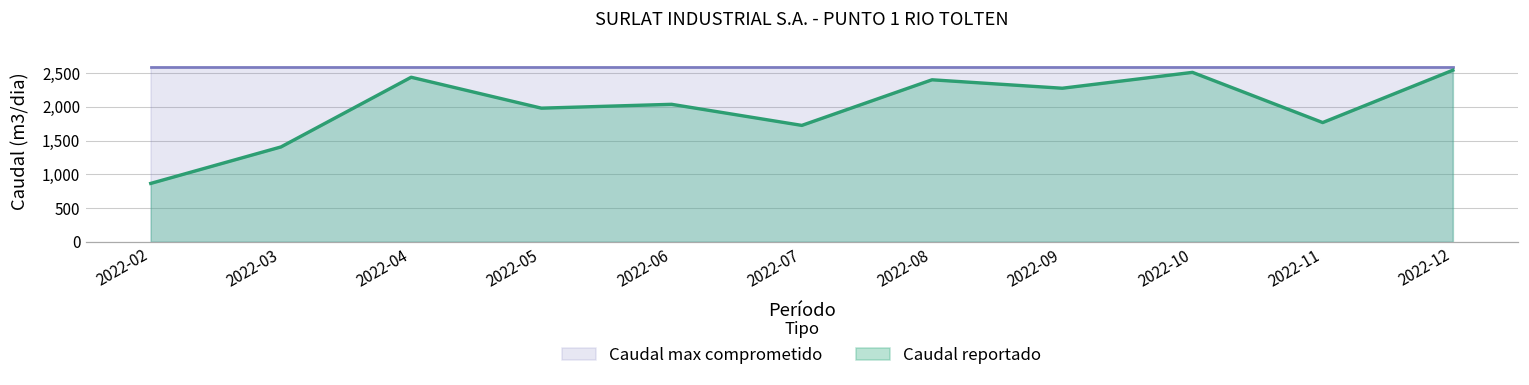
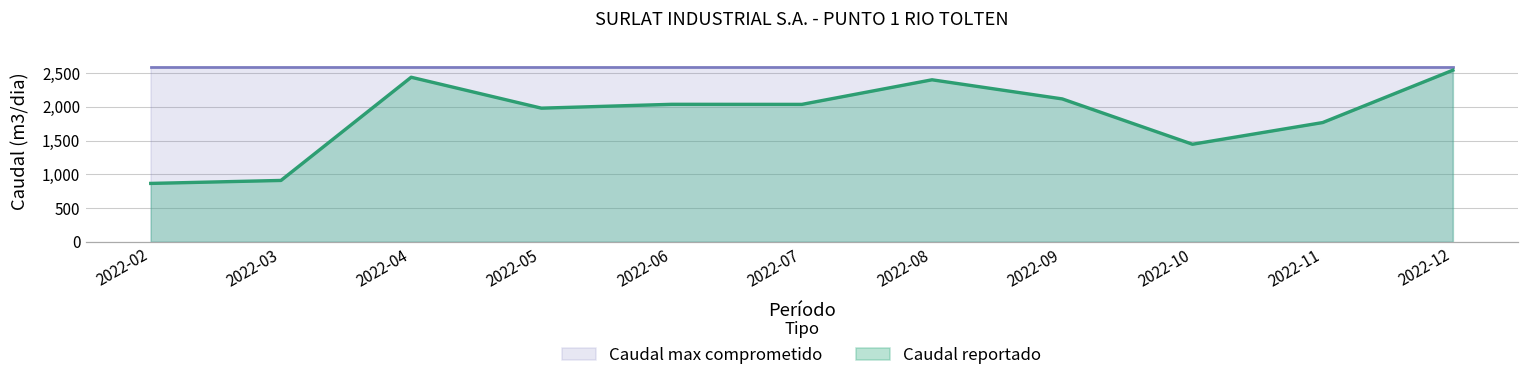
Caudal reportado, 2022-03: 1,400 -> 900
Caudal reportado, 2022-07: 1,700 -> 2,000
Caudal reportado, 2022-09: 2,300 -> 2,100
Caudal reportado, 2022-10: 2,500 -> 1,400
